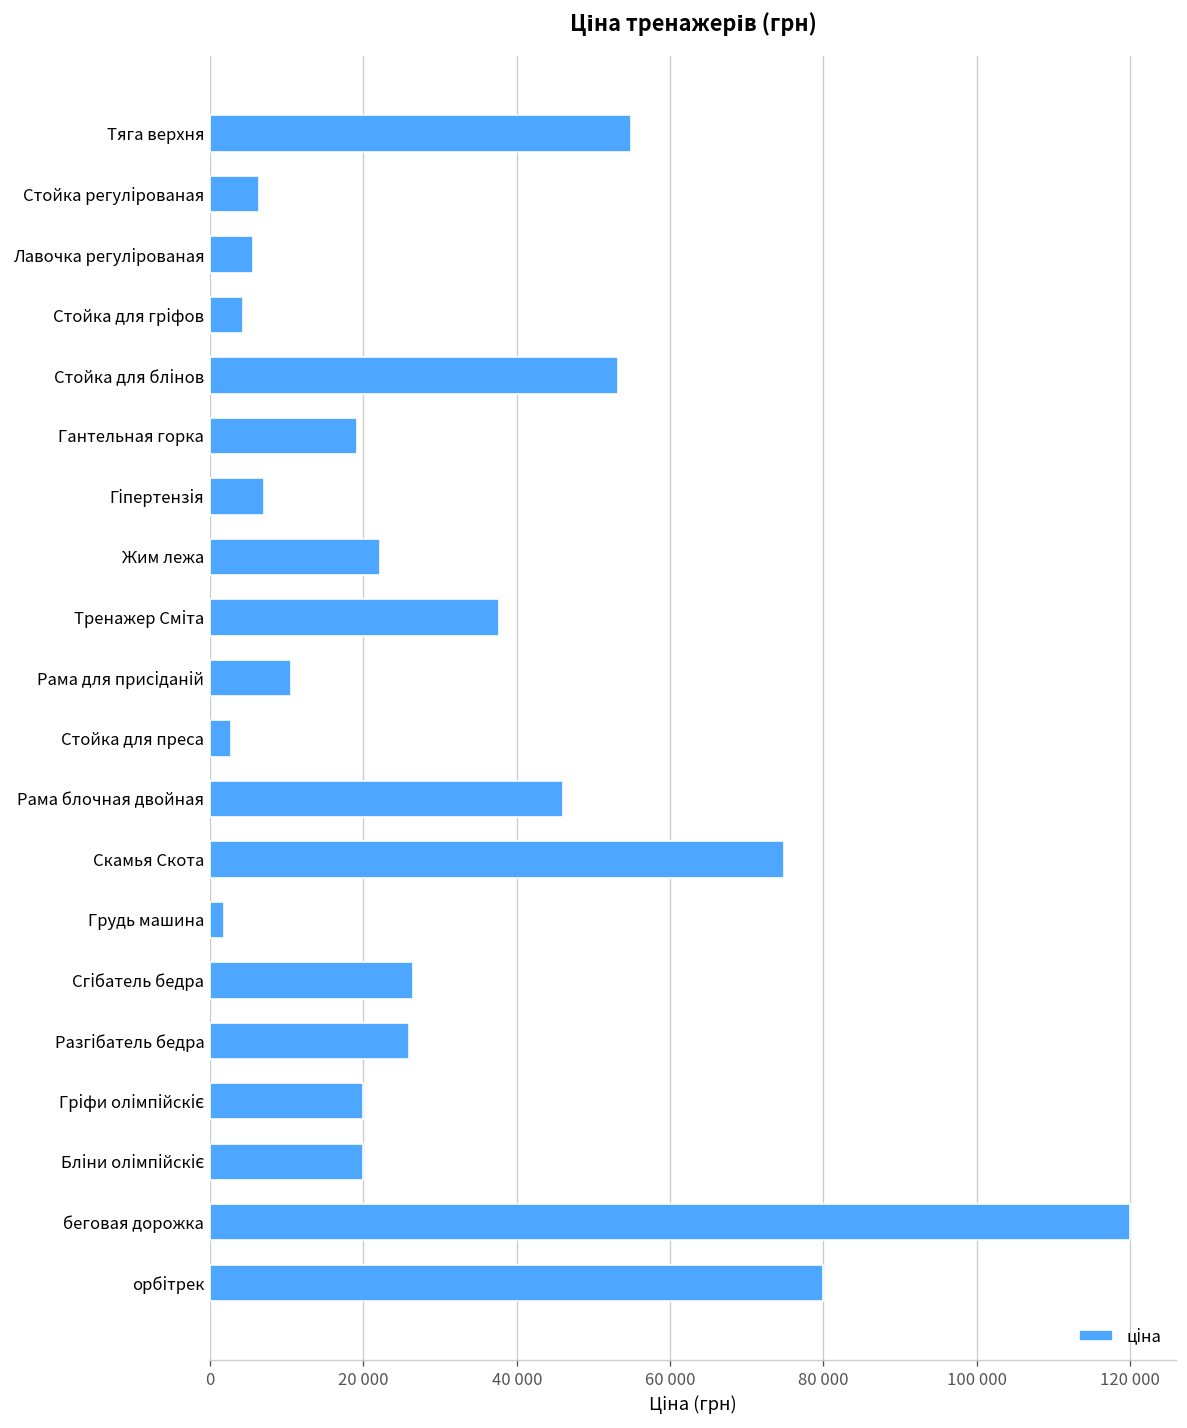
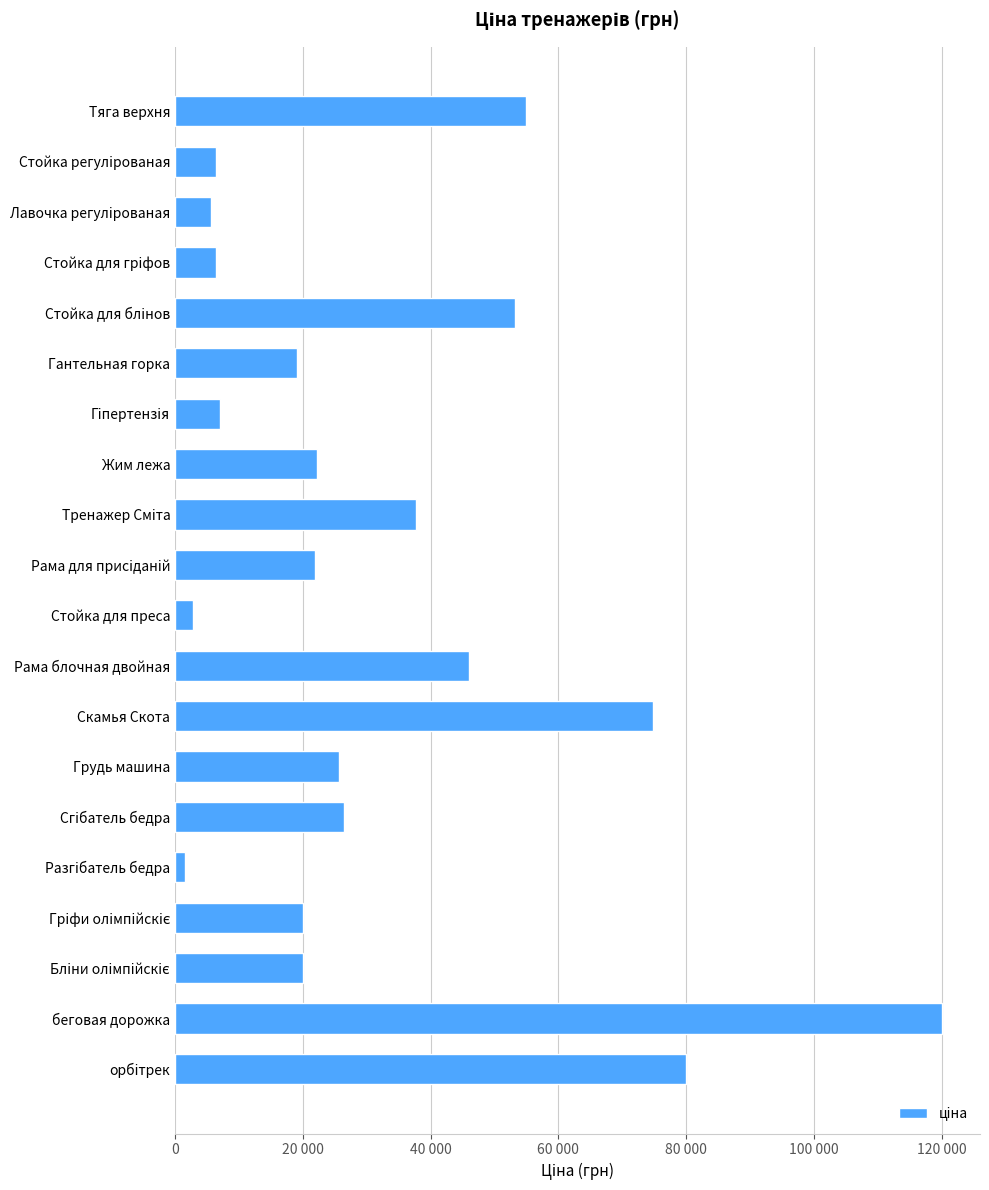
Стойка для гріфов: 4000 -> 6000
Рама для присіданій: 11000 -> 22000
Грудь машина: 2000 -> 26000
Разгібатель бедра: 26000 -> 2000
